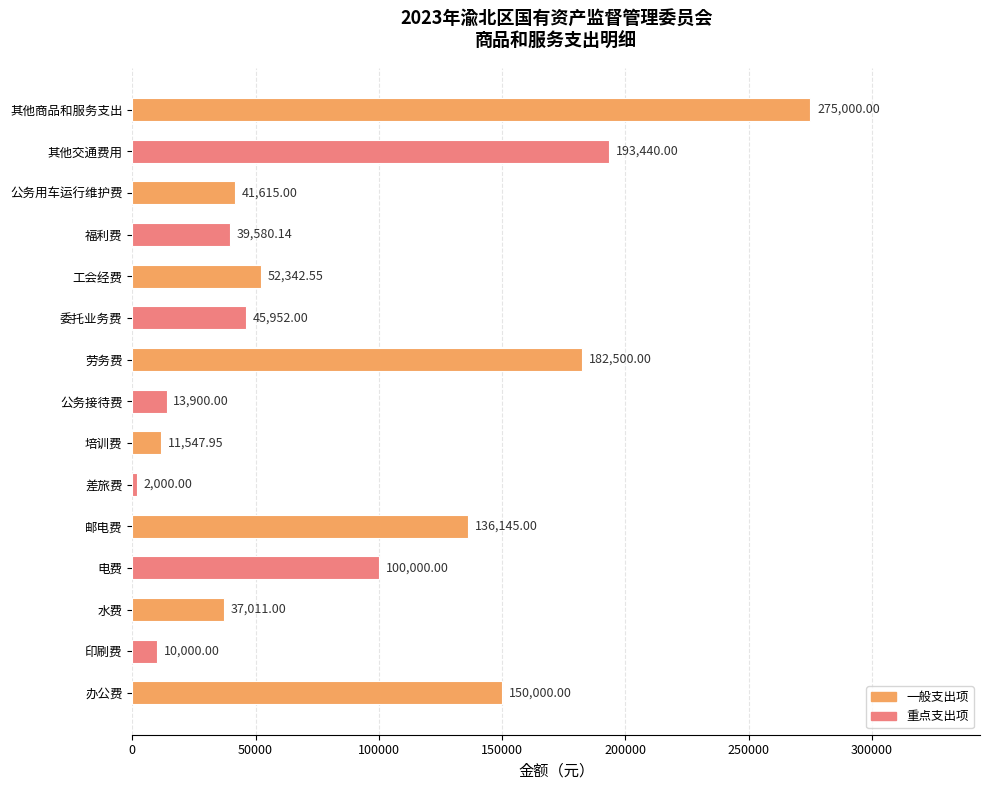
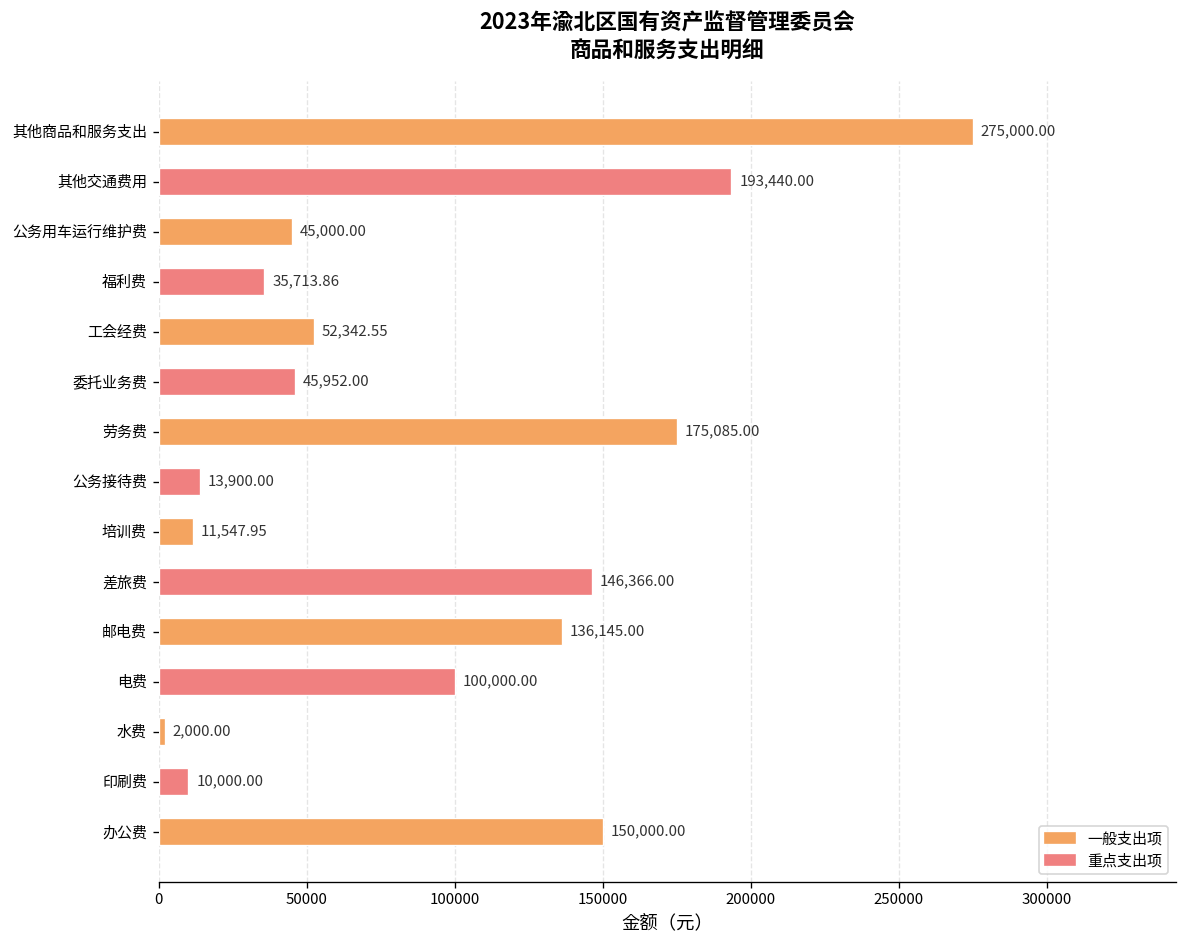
公务用车运行维护费: 41,615.00 -> 45,000.00
福利费: 39,580.14 -> 35,713.86
劳务费: 182,500.00 -> 175,085.00
差旅费: 2,000.00 -> 146,366.00
水费: 37,011.00 -> 2,000.00
